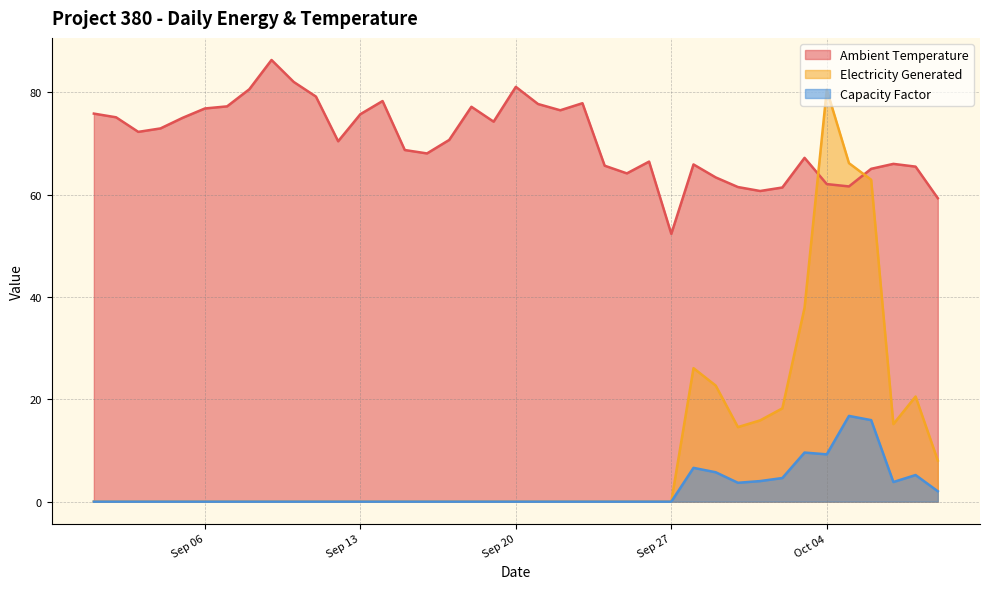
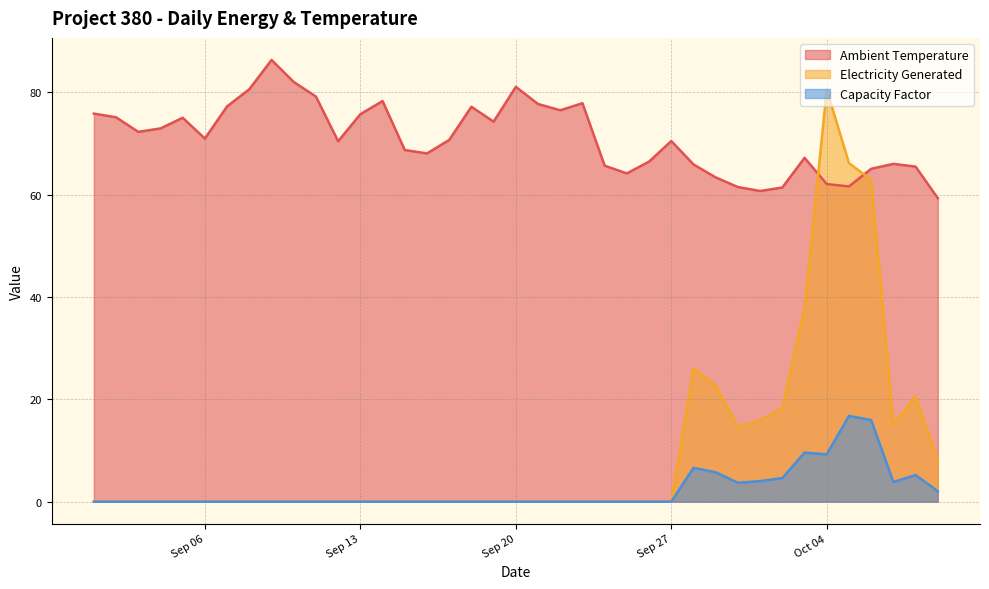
Ambient Temperature, Sep 06: 77 -> 71
Ambient Temperature, Sep 27: 52 -> 70
